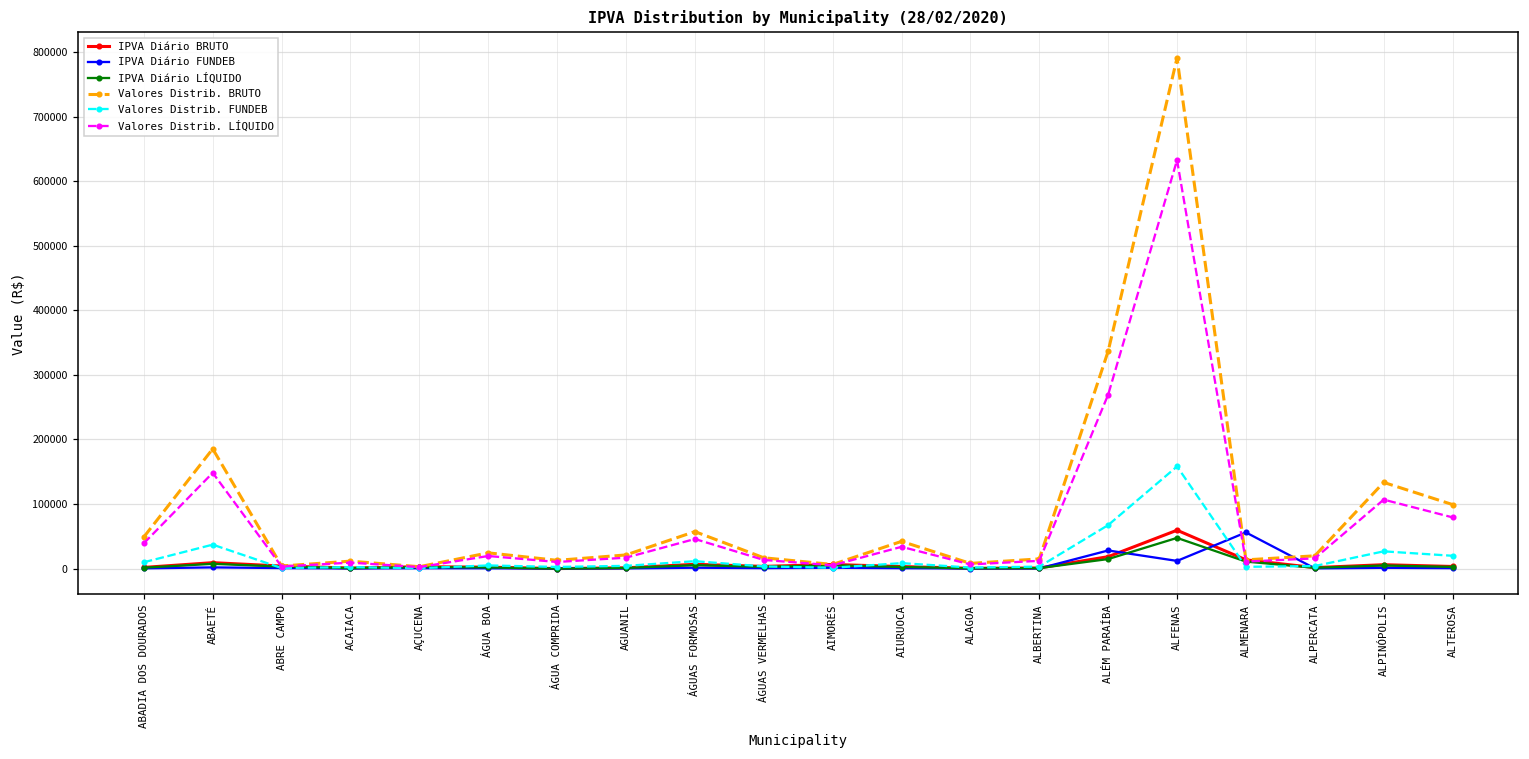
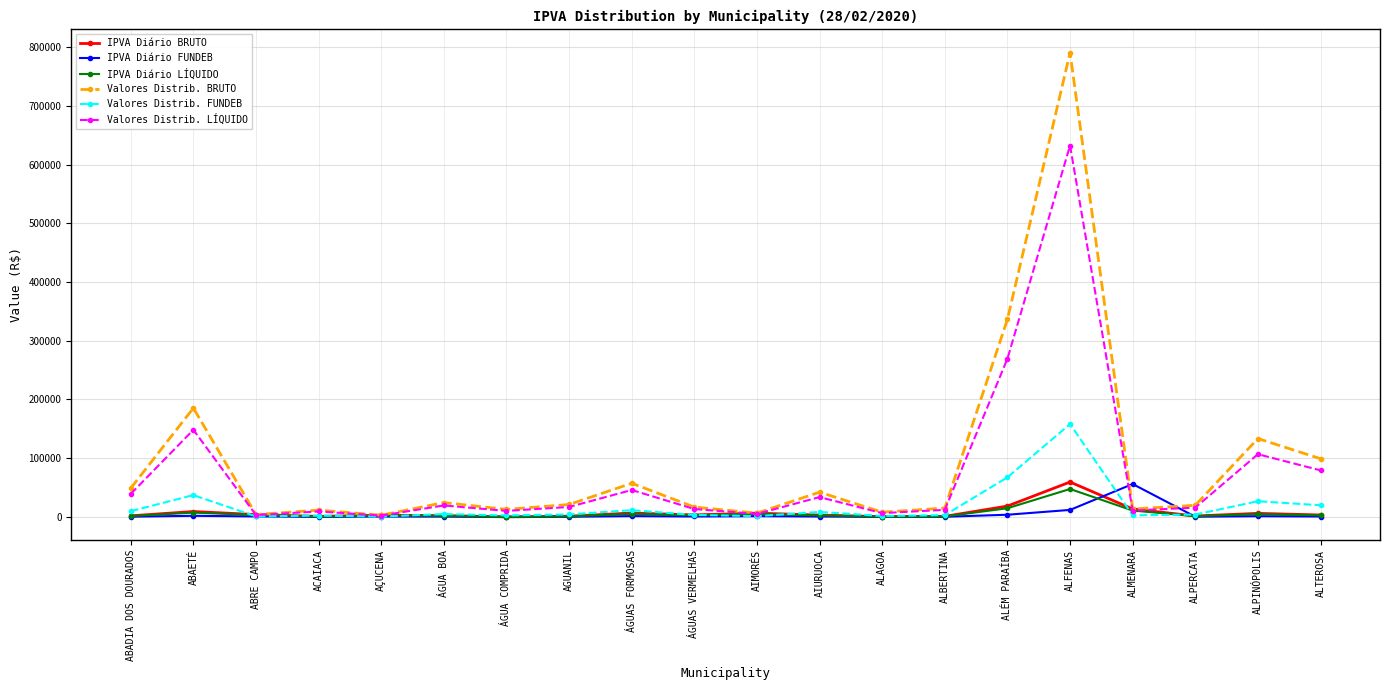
IPVA Diário FUNDEB, ALÉM PARAÍBA: 30000 -> 0
